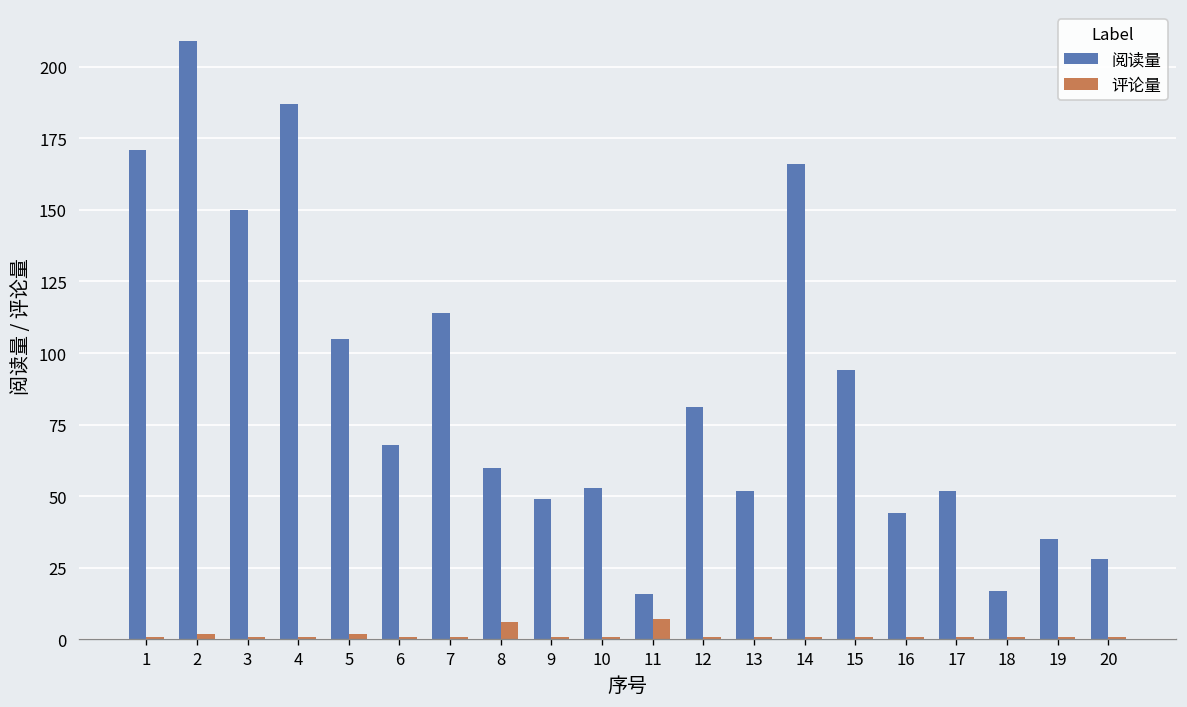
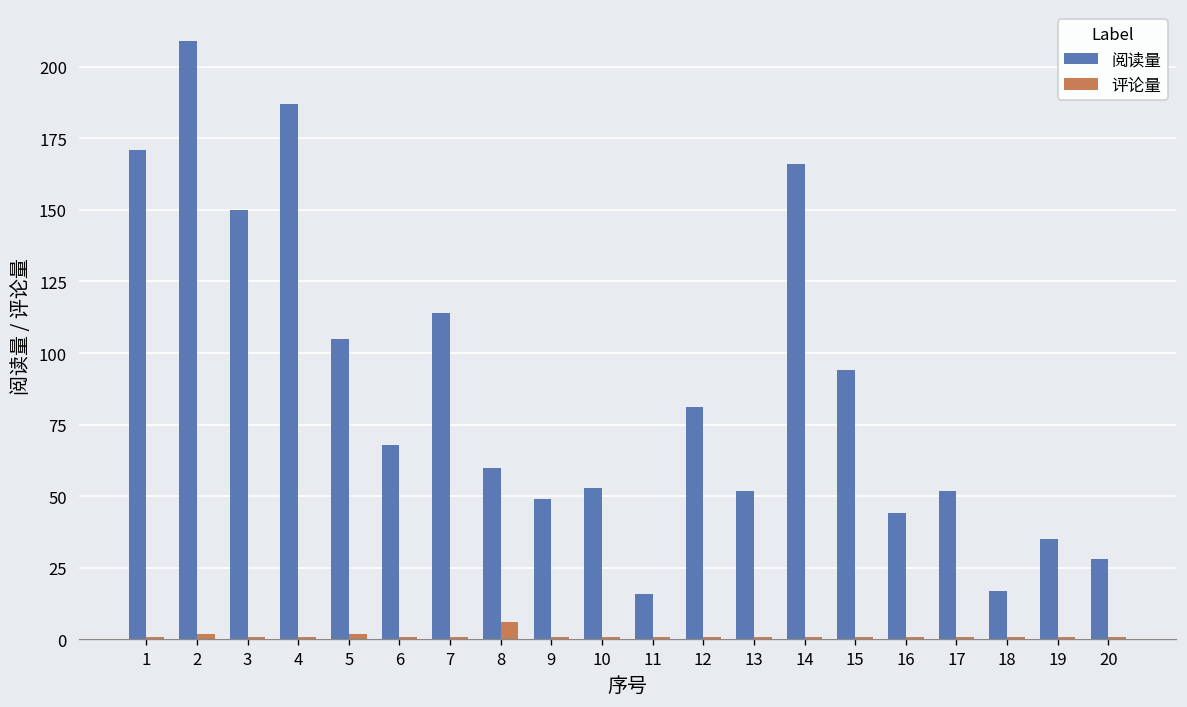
评论量, 11: 7 -> 1
